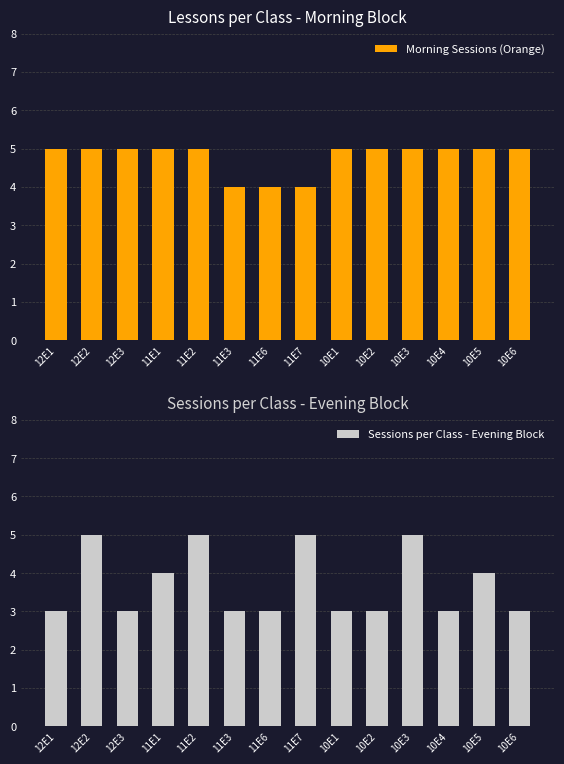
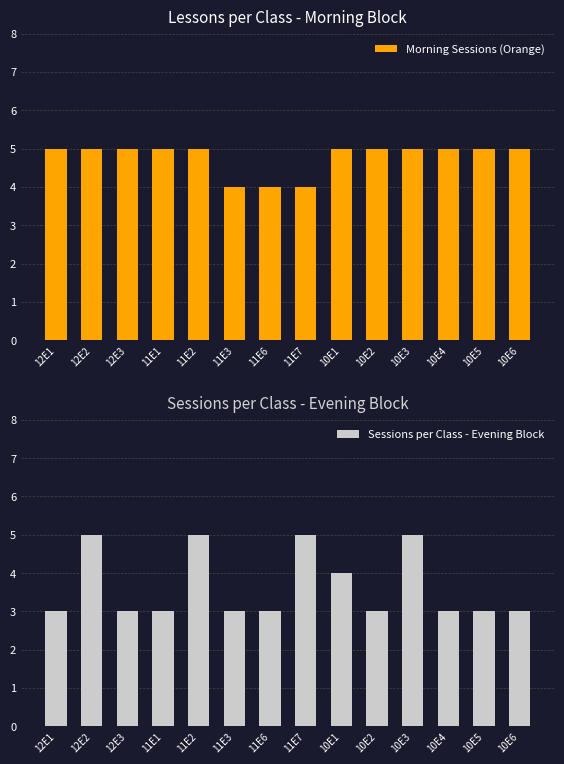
Sessions per Class - Evening Block, 11E1: 4 -> 3
Sessions per Class - Evening Block, 10E1: 3 -> 4
Sessions per Class - Evening Block, 10E5: 4 -> 3
